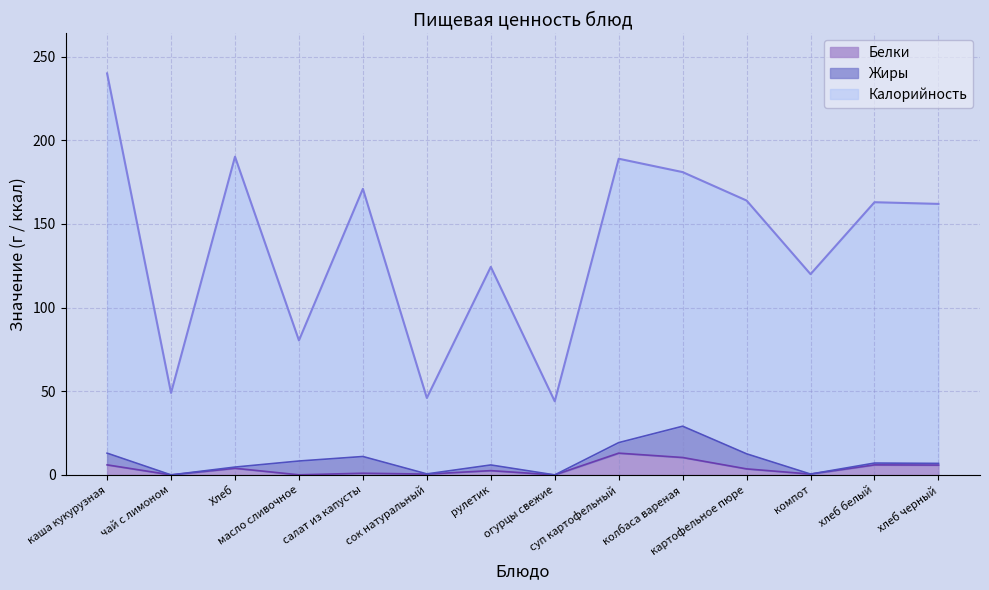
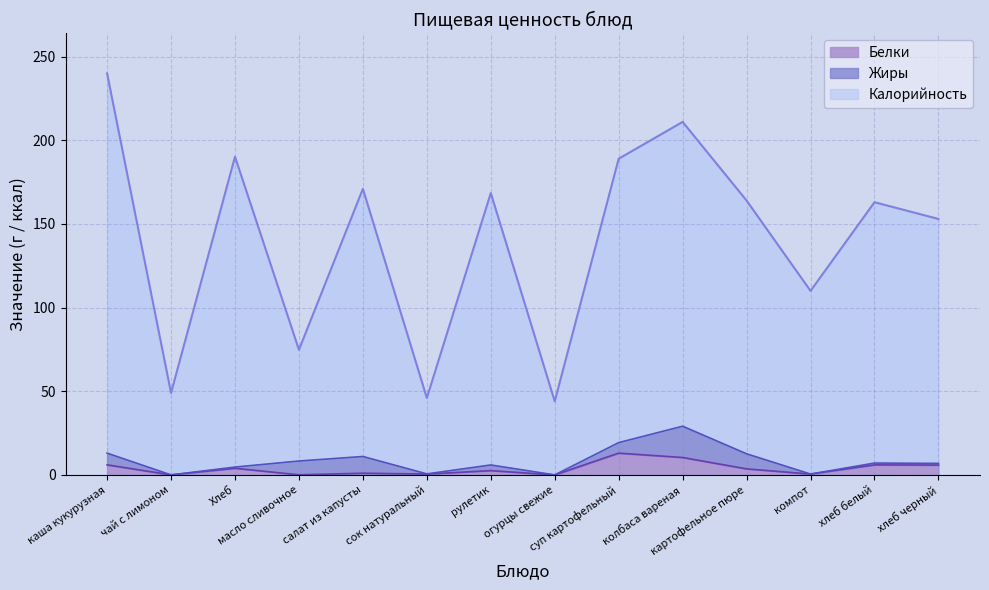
Калорийность, масло сливочное: 80 -> 75
Калорийность, рулетик: 124 -> 168
Калорийность, колбаса вареная: 181 -> 211
Калорийность, компот: 120 -> 110
Калорийность, хлеб черный: 162 -> 153
